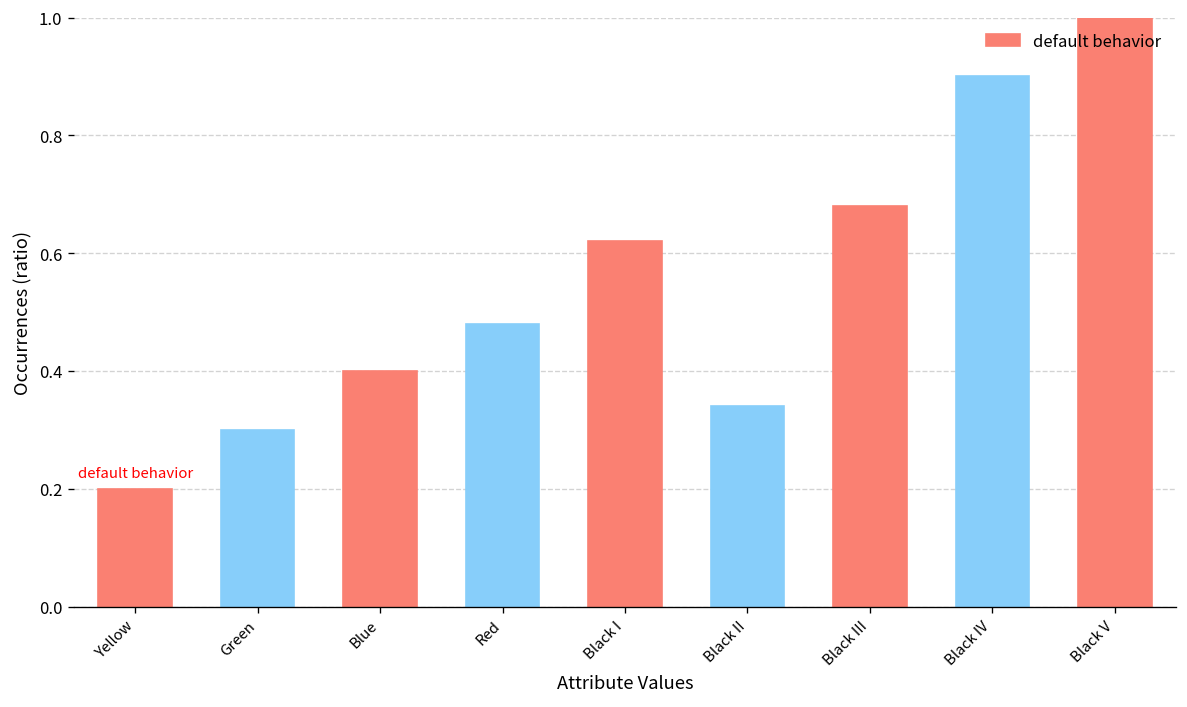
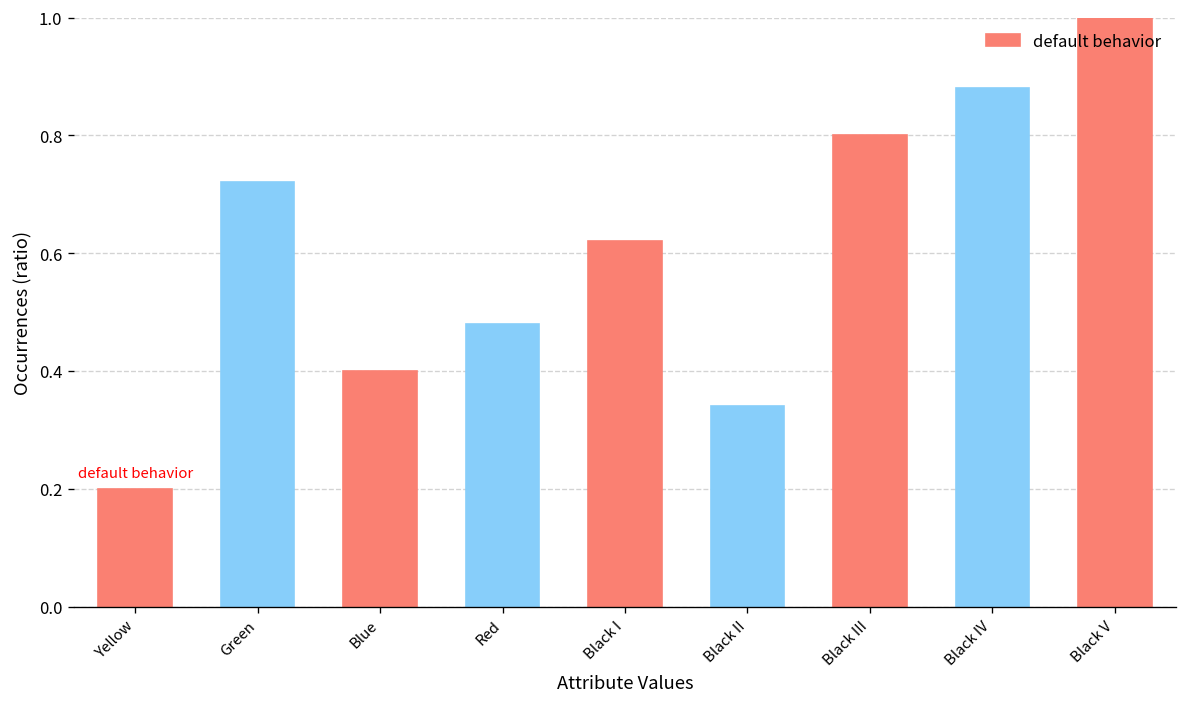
Green: 0.30 -> 0.72
Black III: 0.68 -> 0.80
Black IV: 0.90 -> 0.88
